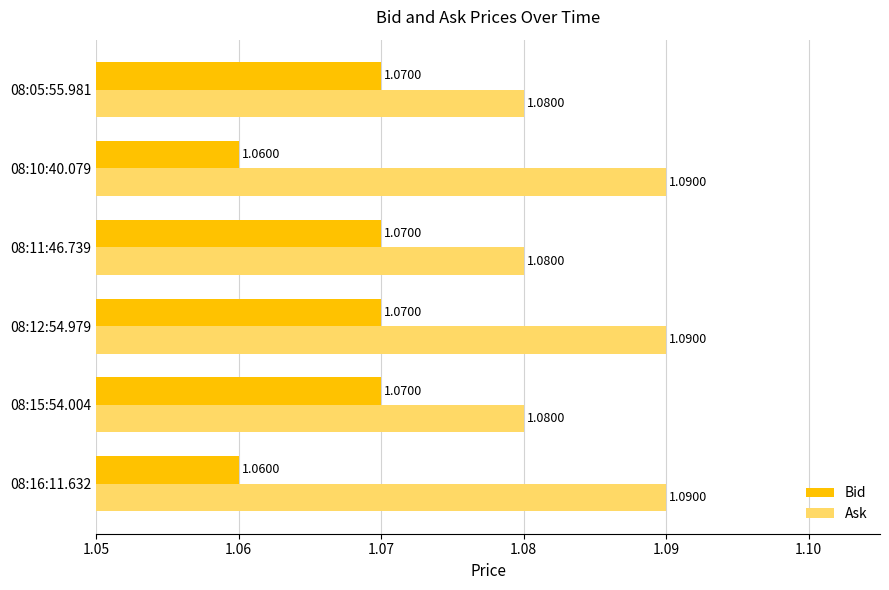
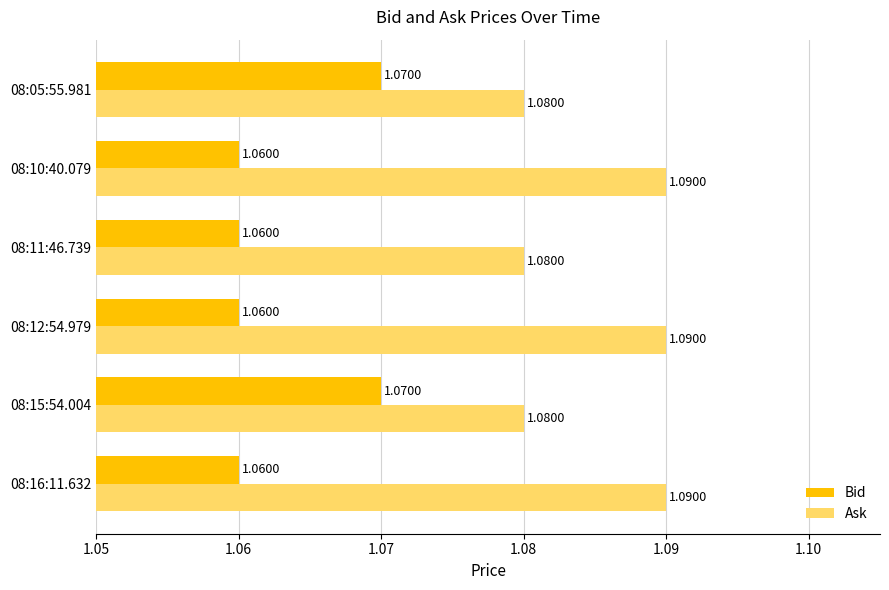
Bid, 08:11:46.739: 1.0700 -> 1.0600
Bid, 08:12:54.979: 1.0700 -> 1.0600
